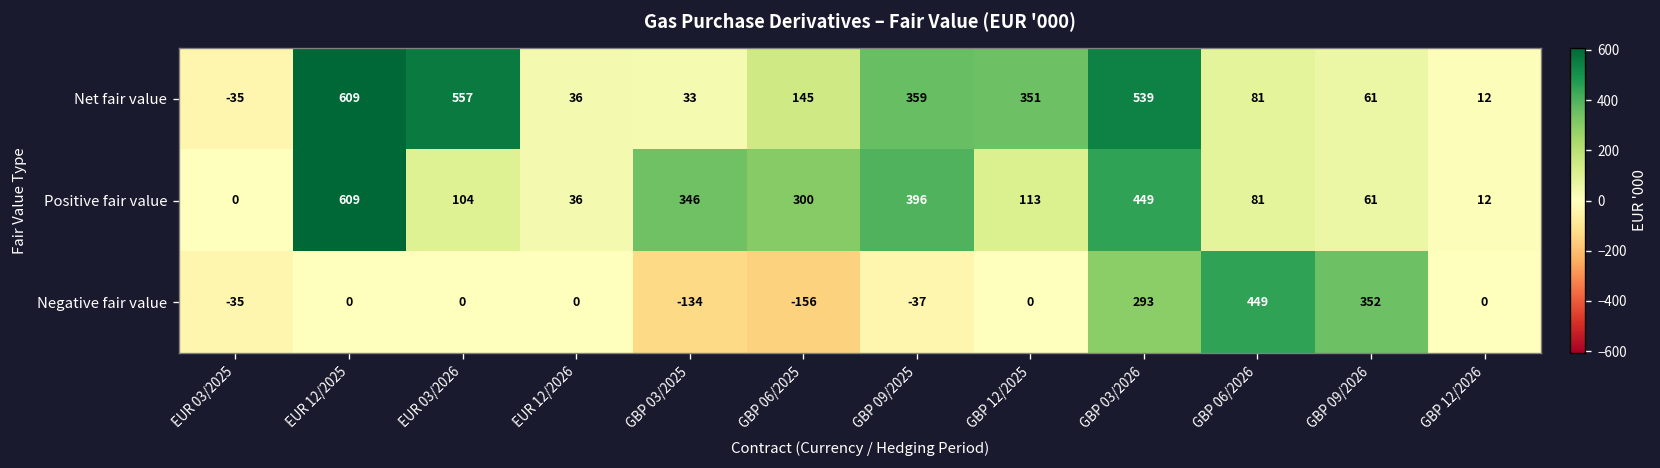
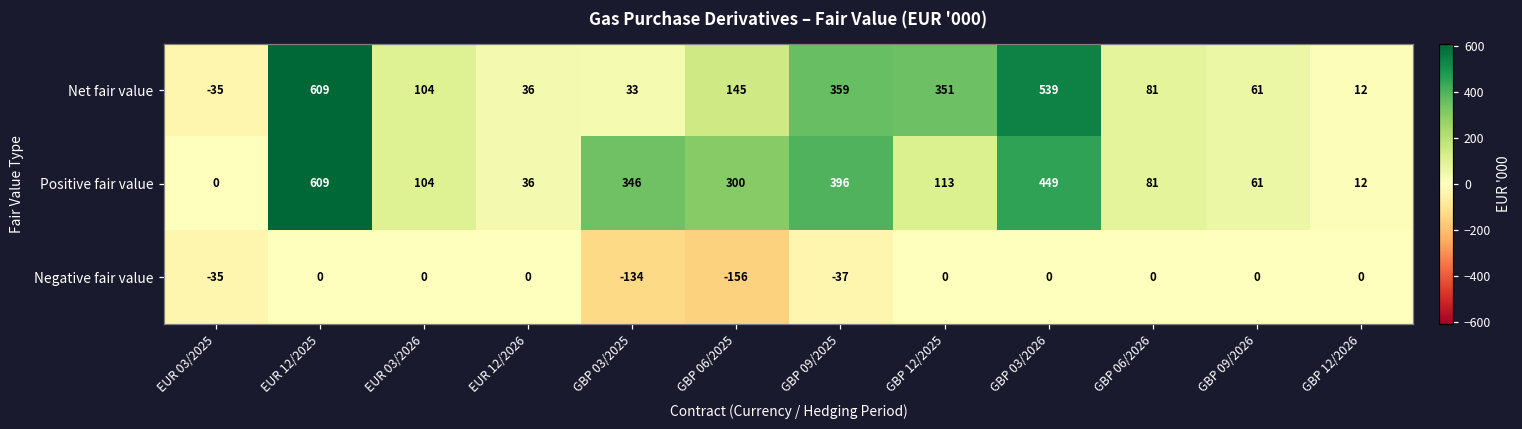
Net fair value, EUR 03/2026: 557 -> 104
Negative fair value, GBP 03/2026: 293 -> 0
Negative fair value, GBP 06/2026: 449 -> 0
Negative fair value, GBP 09/2026: 352 -> 0
